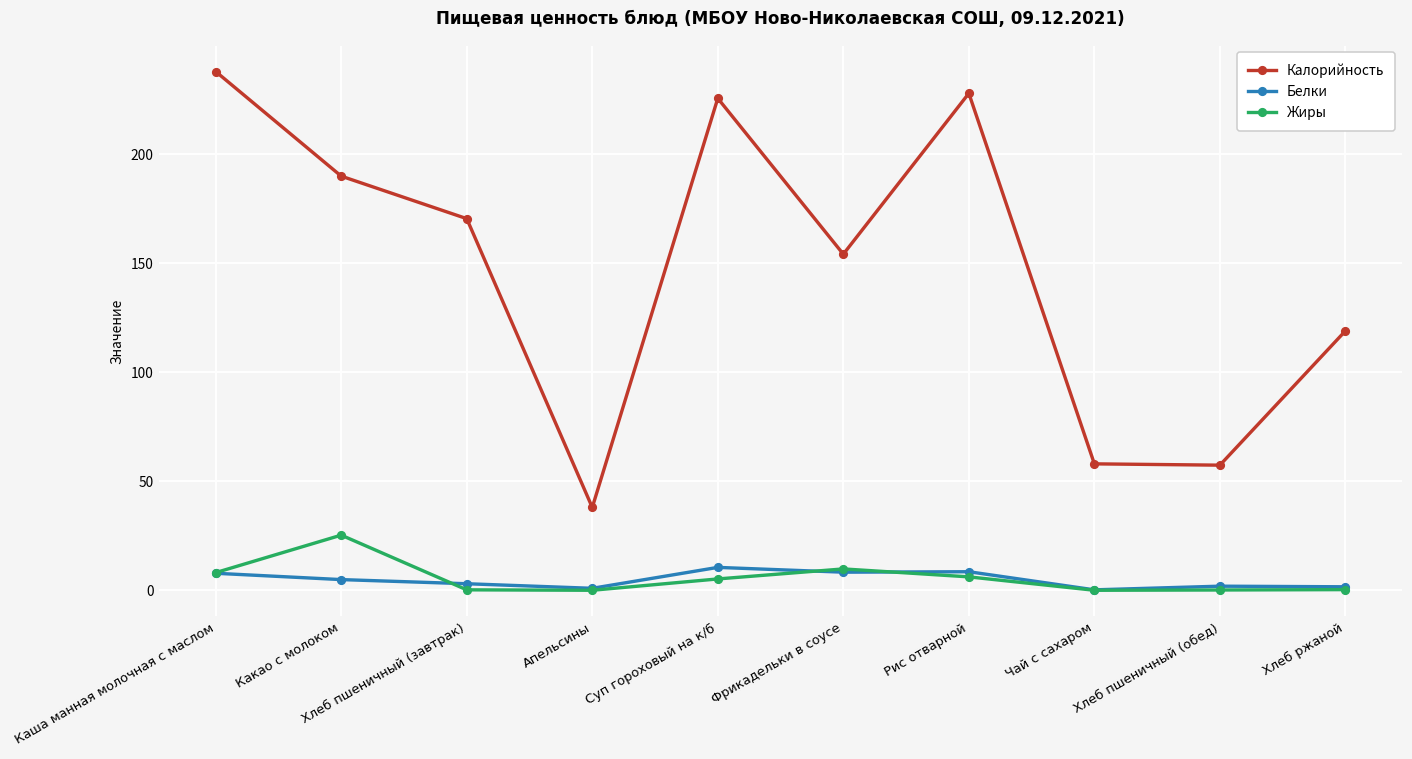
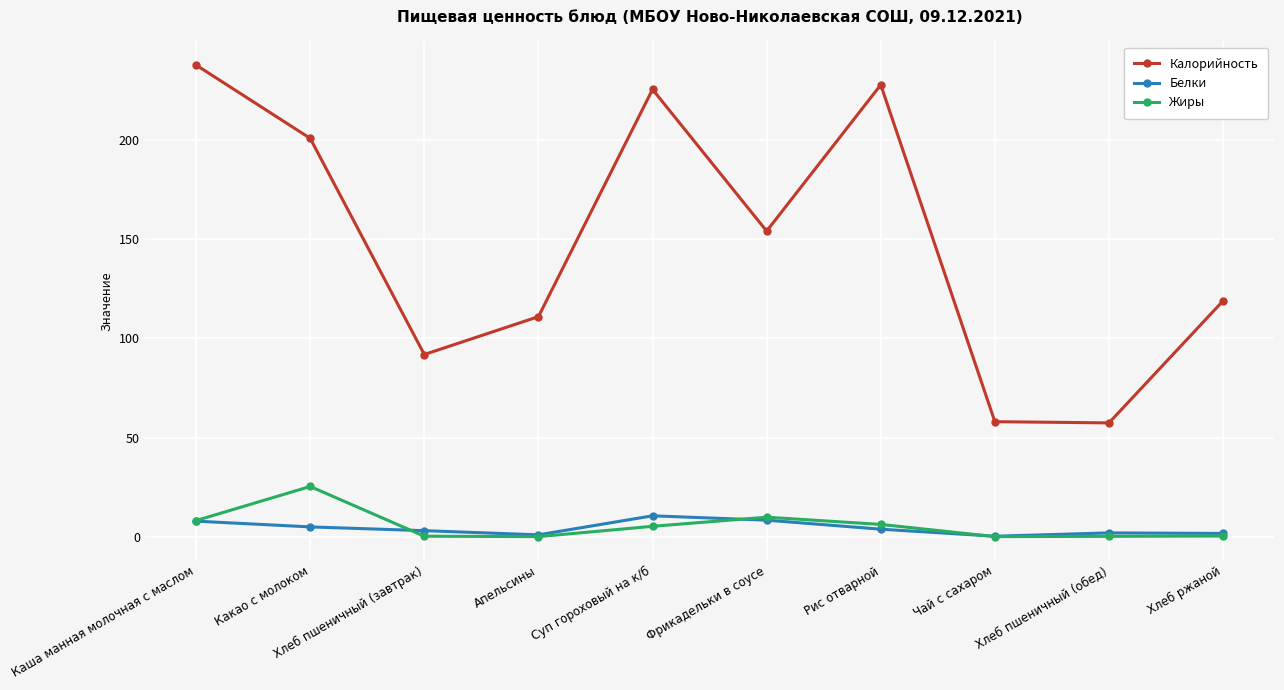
Калорийность, Какао с молоком: 190 -> 201
Калорийность, Хлеб пшеничный (завтрак): 171 -> 92
Калорийность, Апельсины: 38 -> 111
Белки, Рис отварной: 9 -> 4
